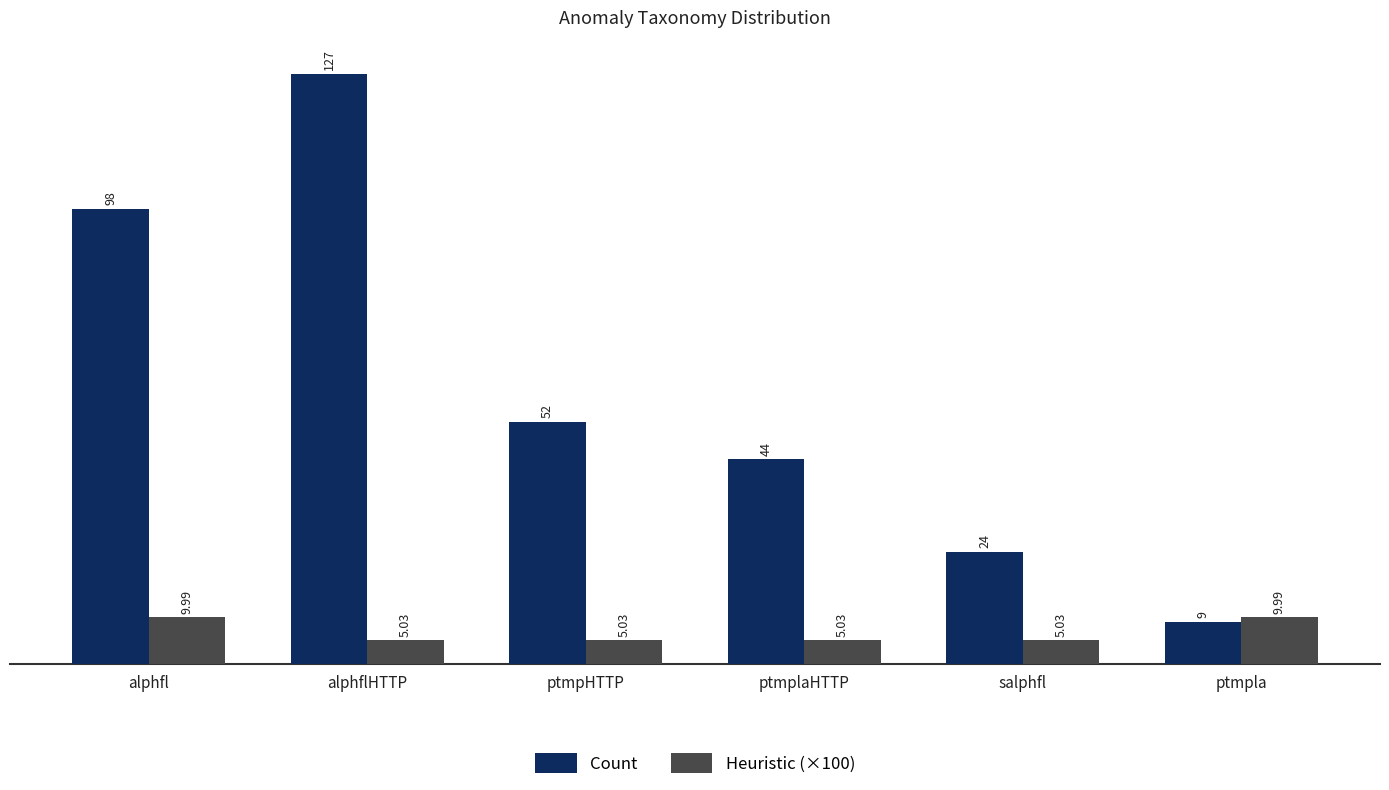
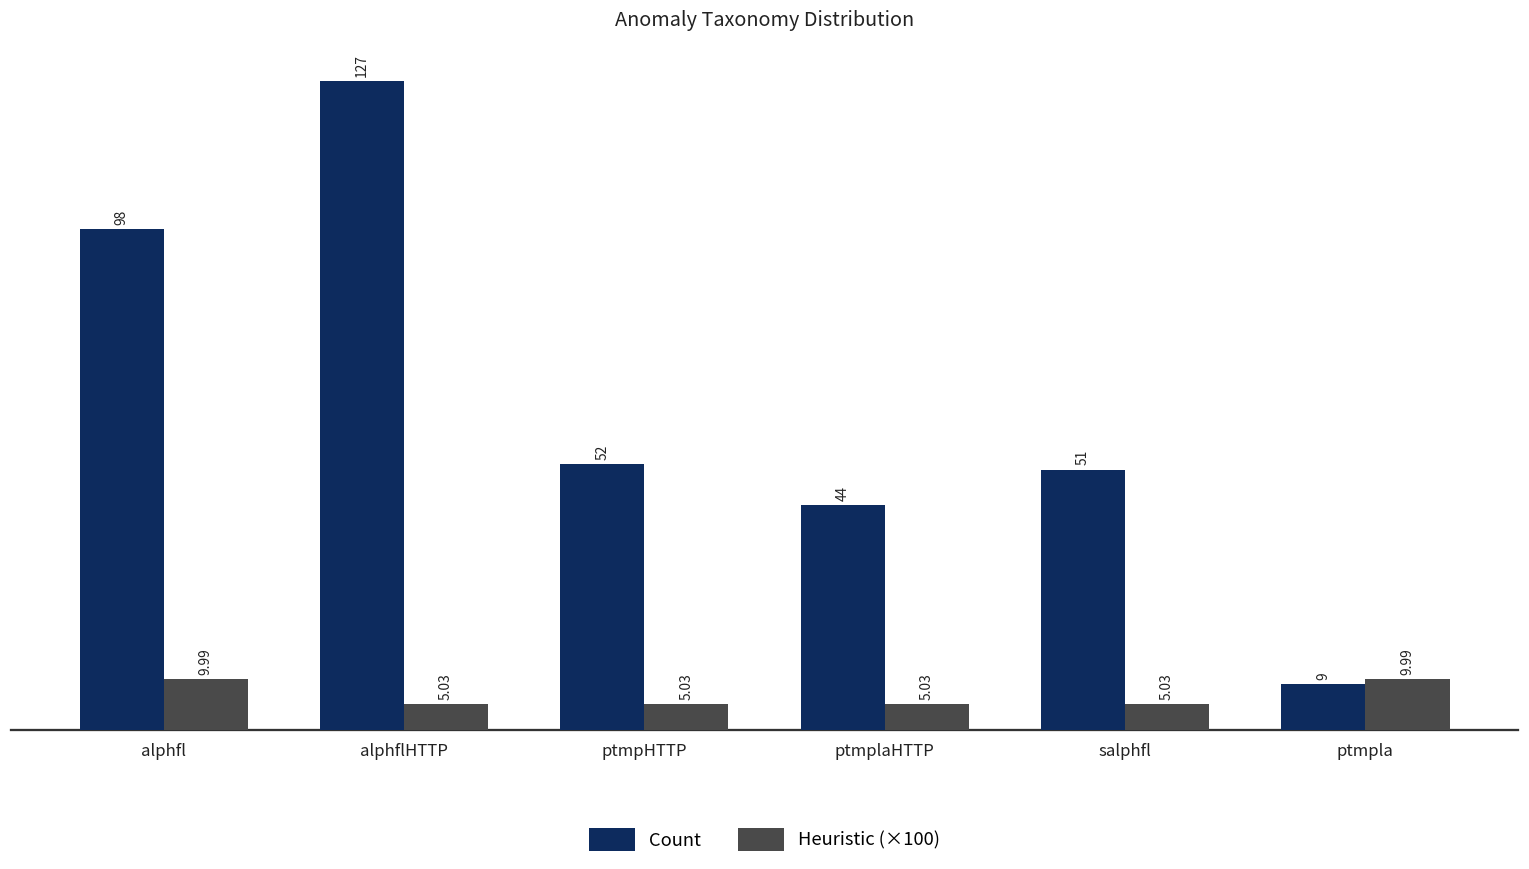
Count, salphfl: 24 -> 51
